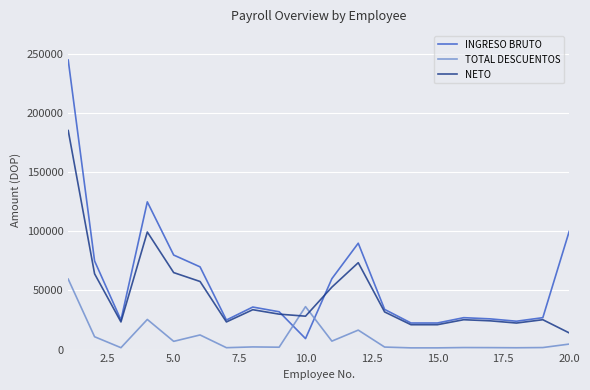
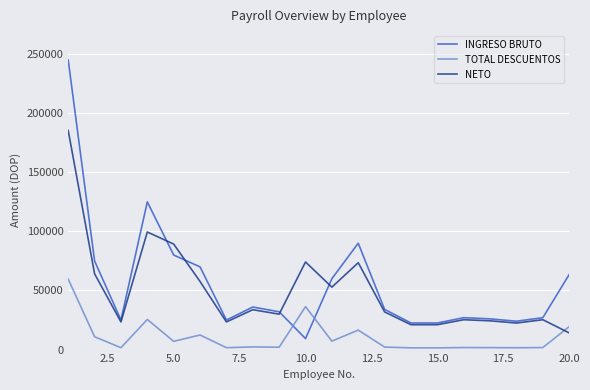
NETO, 5.0: 65000 -> 89000
NETO, 10.0: 28000 -> 74000
INGRESO BRUTO, 20.0: 100000 -> 63000
TOTAL DESCUENTOS, 20.0: 5000 -> 19000
